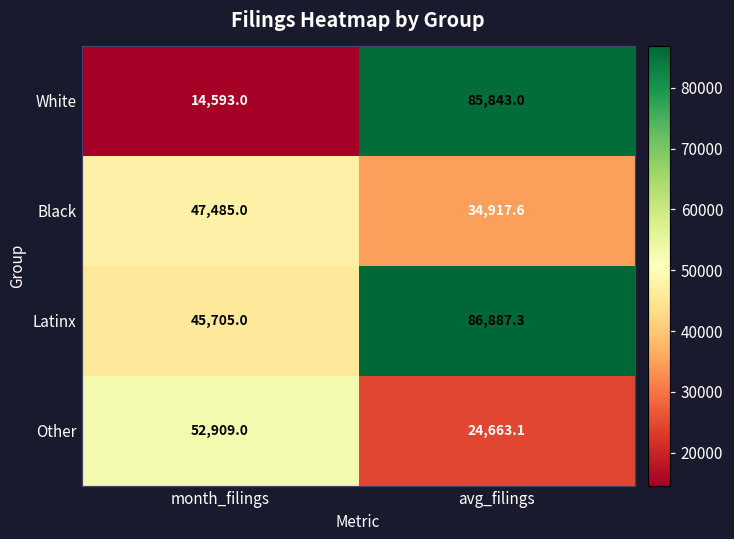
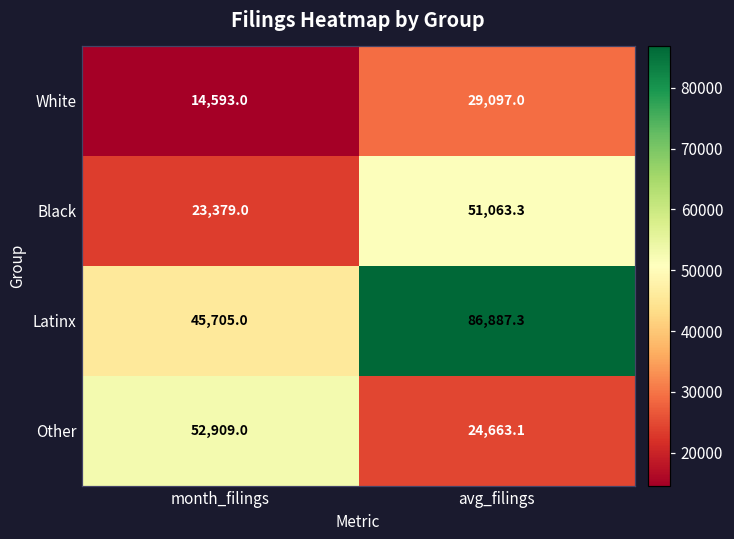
White, avg_filings: 85,843.0 -> 29,097.0
Black, month_filings: 47,485.0 -> 23,379.0
Black, avg_filings: 34,917.6 -> 51,063.3
